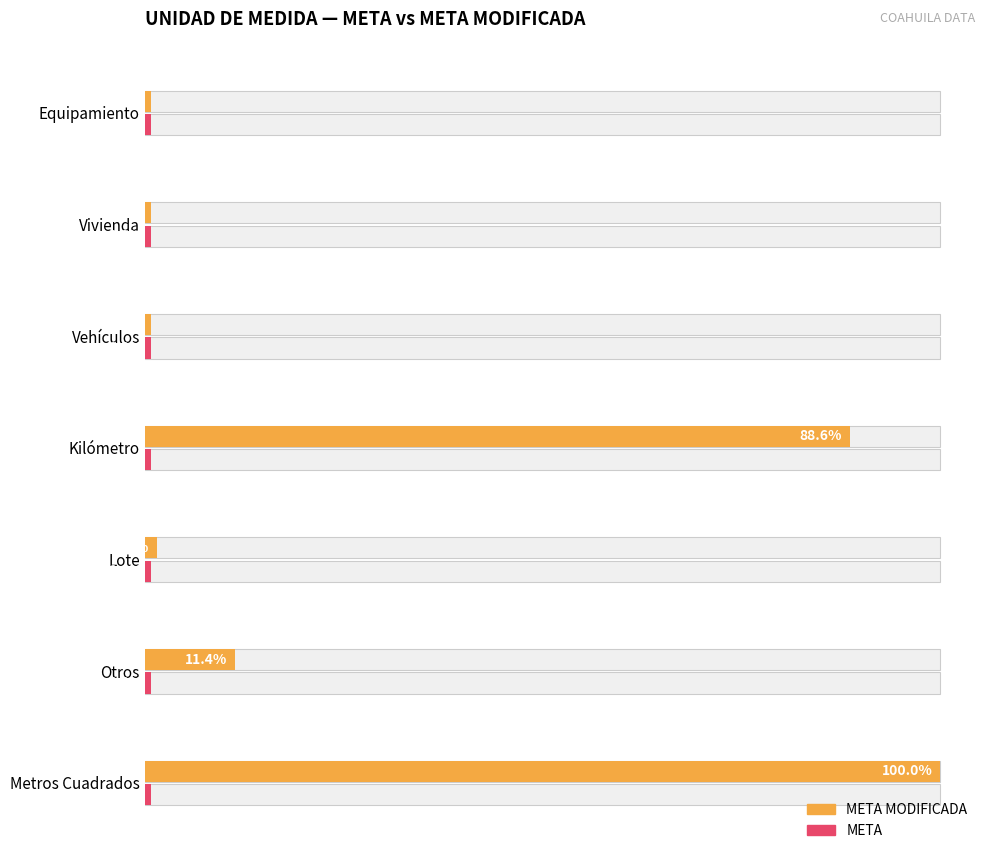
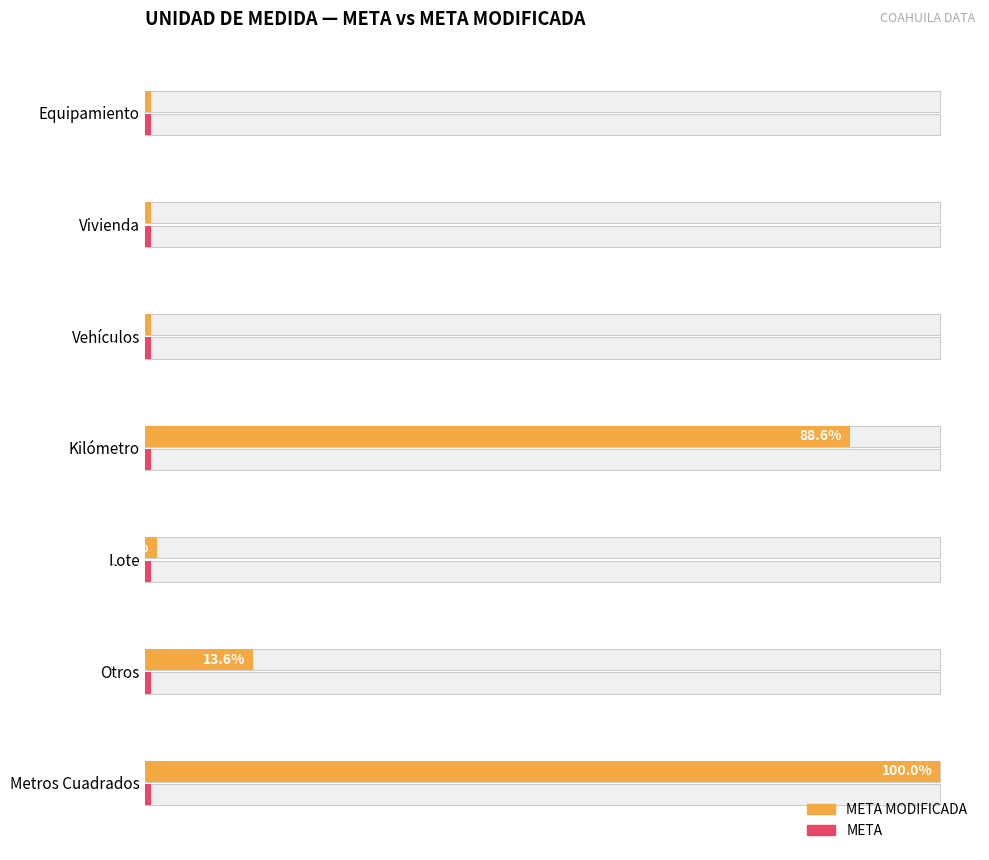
META MODIFICADA, Otros: 11.4% -> 13.6%
